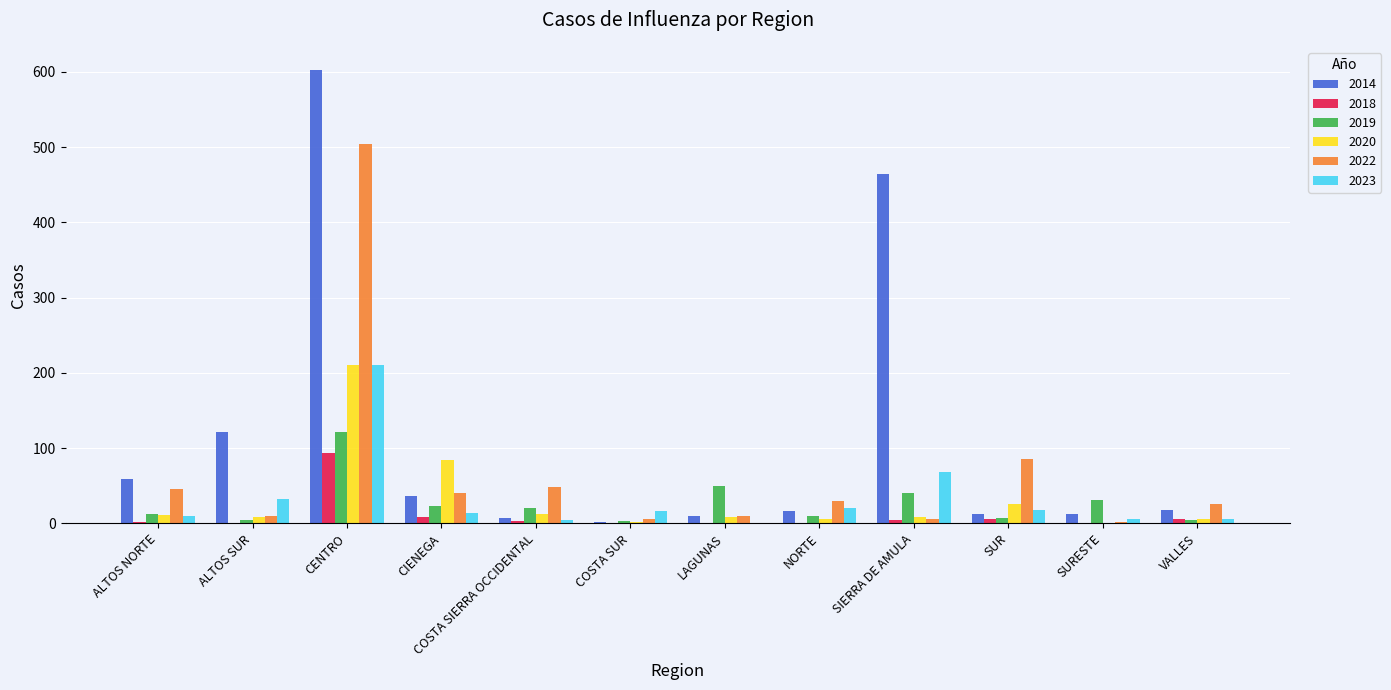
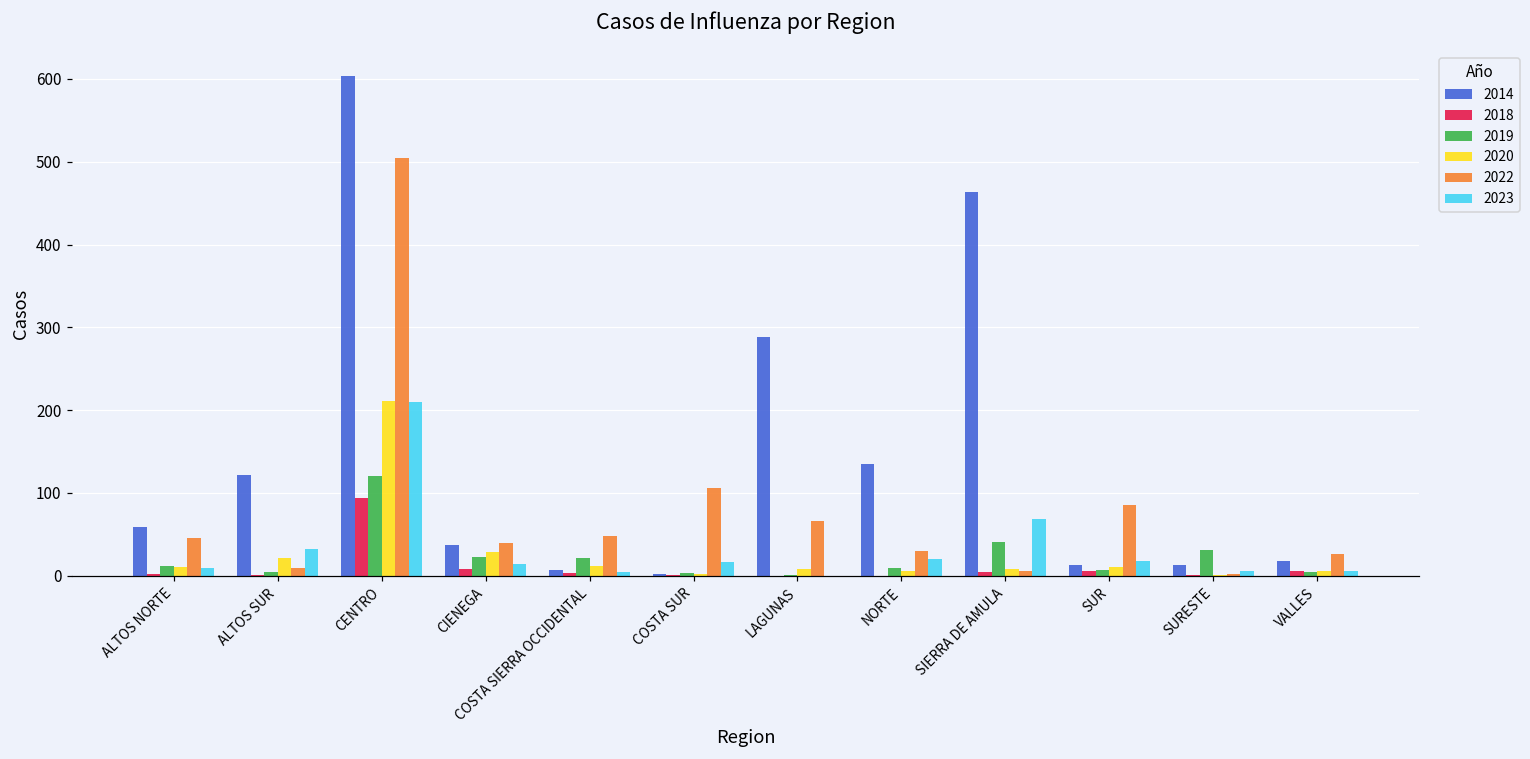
2020, ALTOS SUR: 10 -> 20
2020, CIENEGA: 80 -> 30
2022, COSTA SUR: 10 -> 110
2014, LAGUNAS: 10 -> 290
2019, LAGUNAS: 50 -> 0
2022, LAGUNAS: 10 -> 70
2014, NORTE: 20 -> 130
2020, SUR: 30 -> 10
